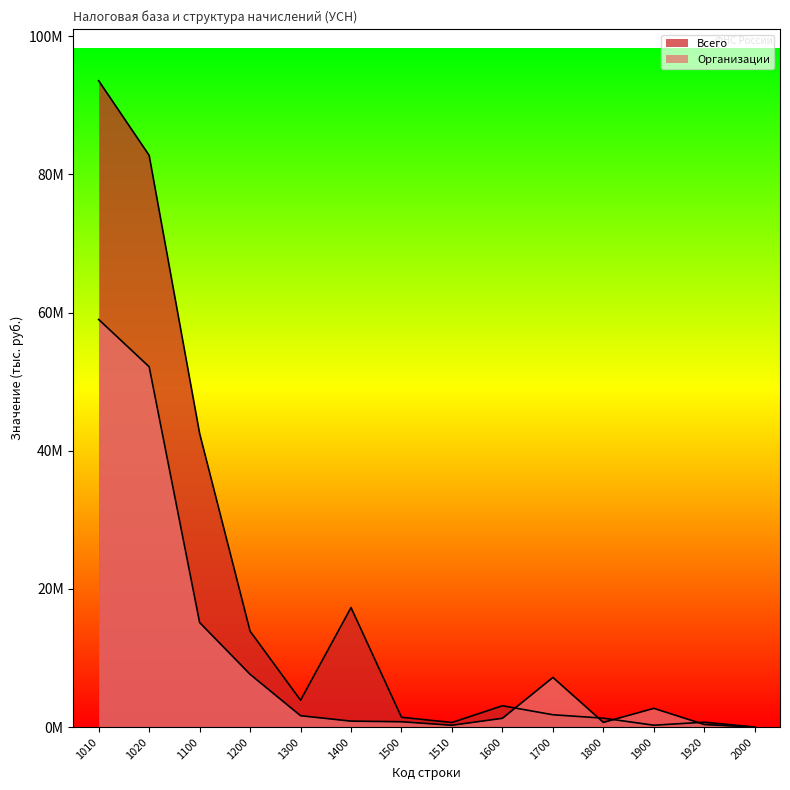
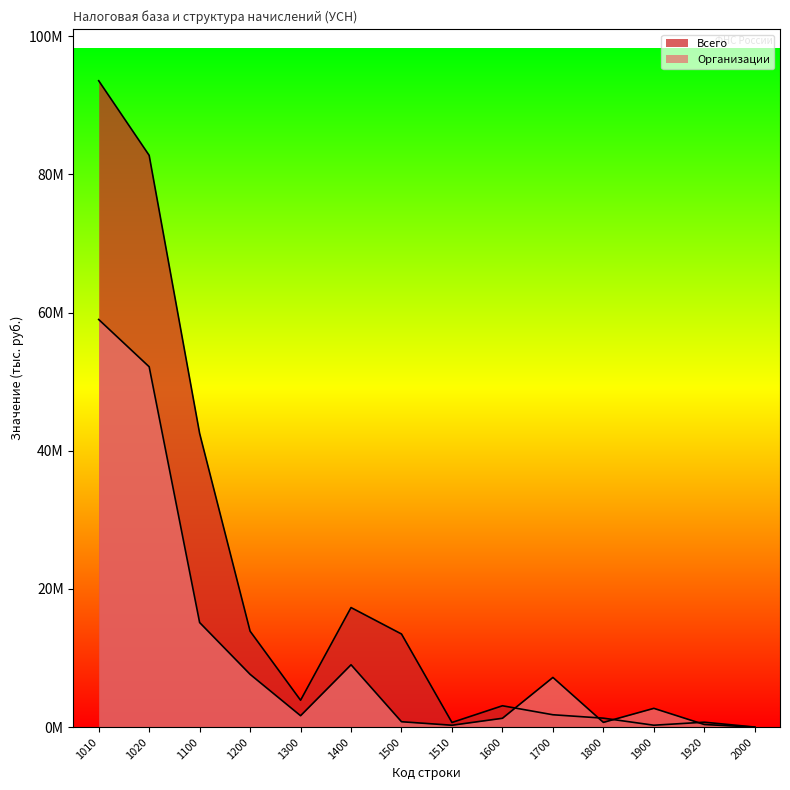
Организации, 1400: 1000000 -> 9000000
Всего, 1500: 1000000 -> 13000000
